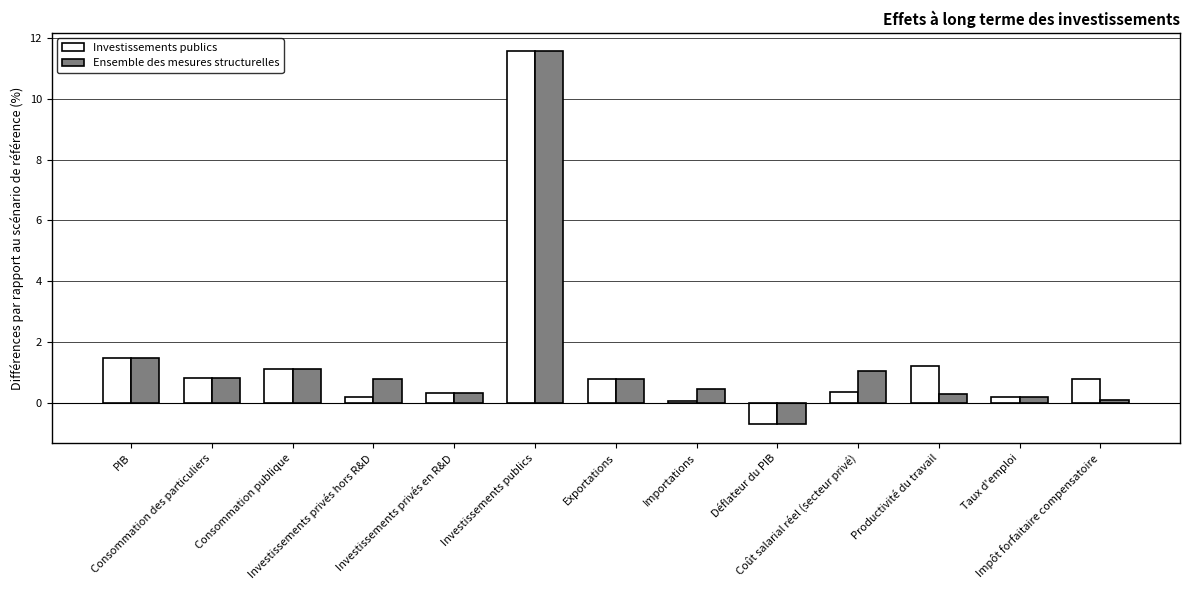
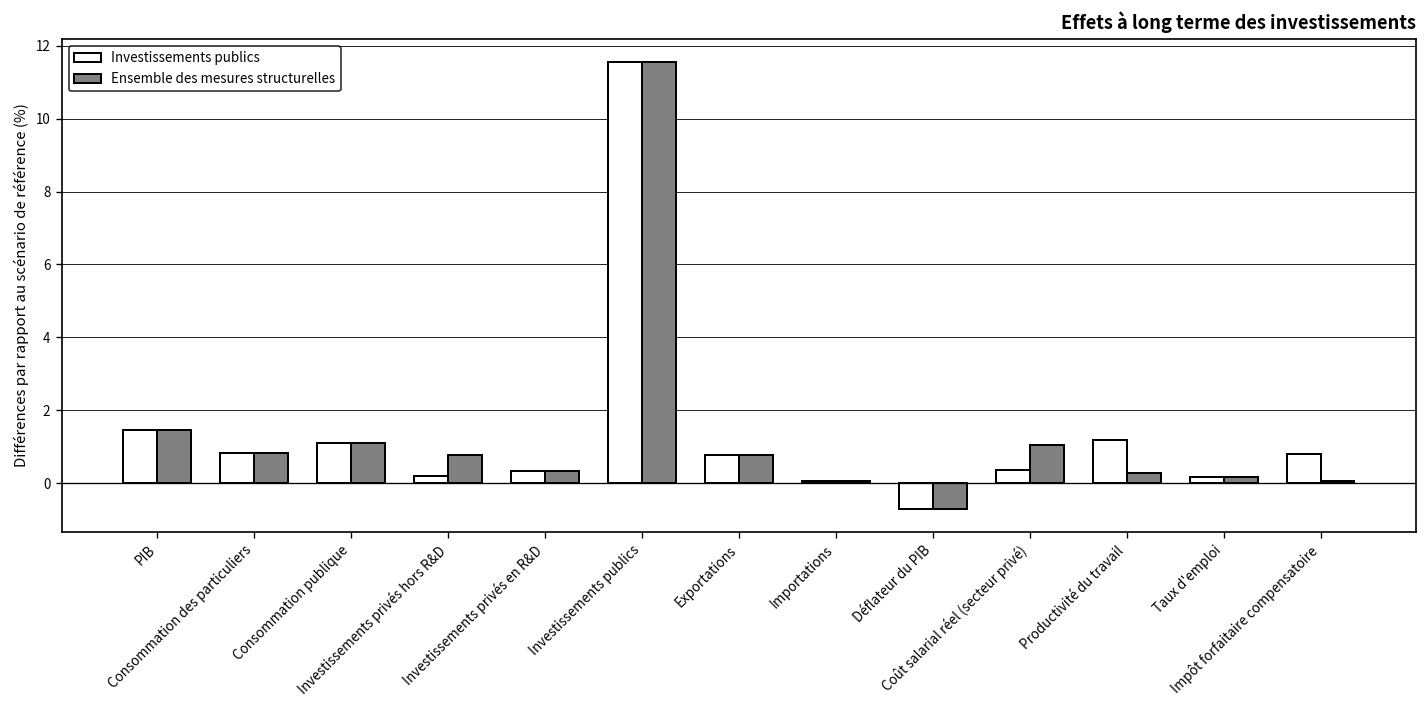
Ensemble des mesures structurelles, Importations: 0.4 -> 0.1
